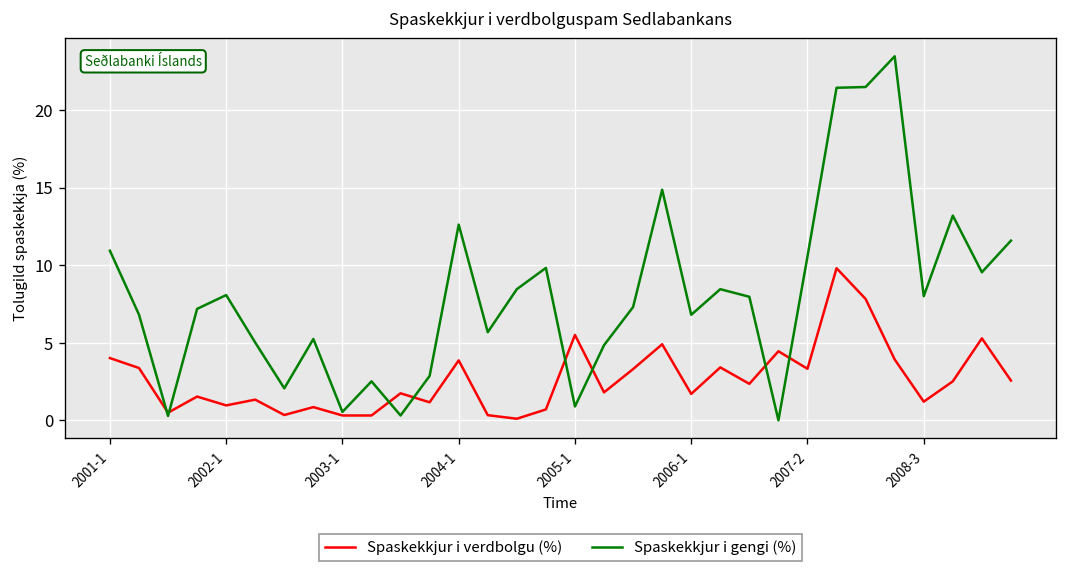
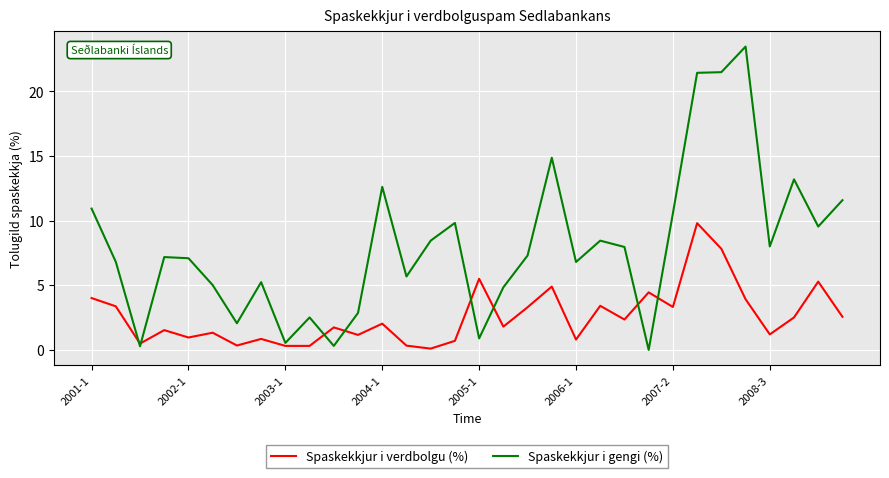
Spaskekkjur i gengi (%), 2002-1: 8.1 -> 7.1
Spaskekkjur i verdbolgu (%), 2004-1: 3.9 -> 2.0
Spaskekkjur i verdbolgu (%), 2006-1: 1.7 -> 0.8
